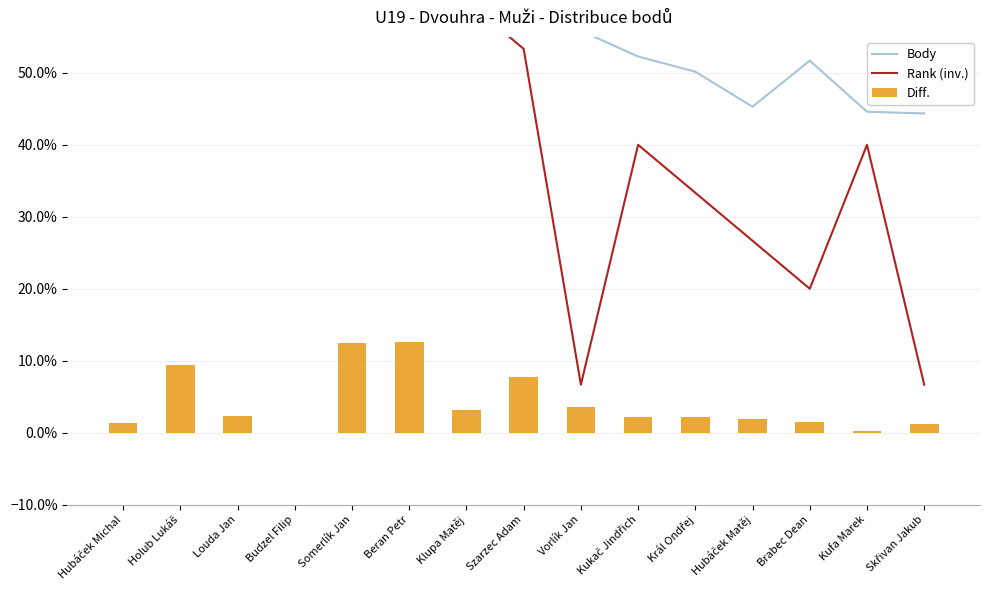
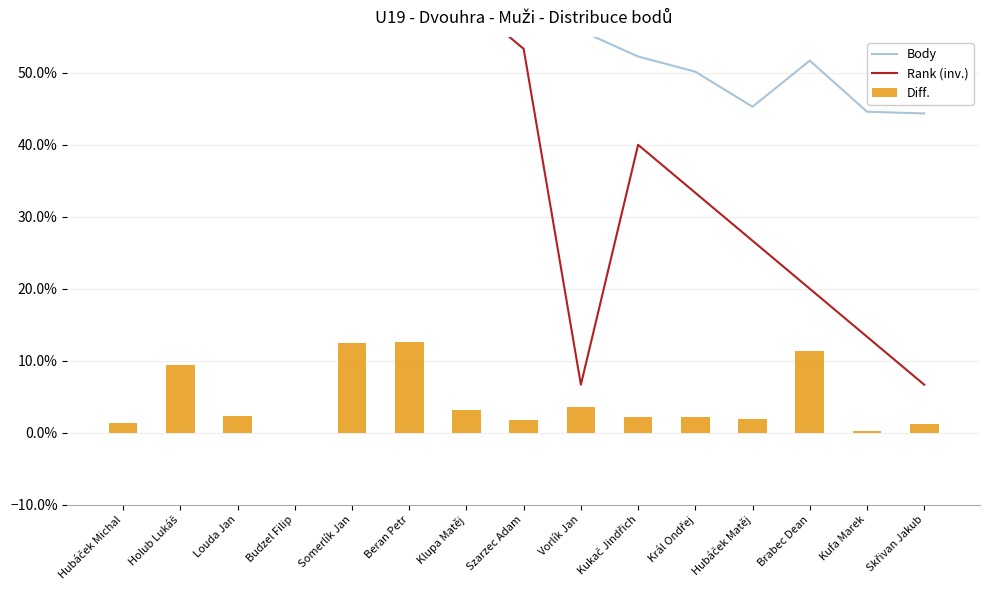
Diff., Szarzec Adam: 8% -> 2%
Diff., Brabec Dean: 2% -> 11%
Rank (inv.), Kufa Marek: 40% -> 13%
